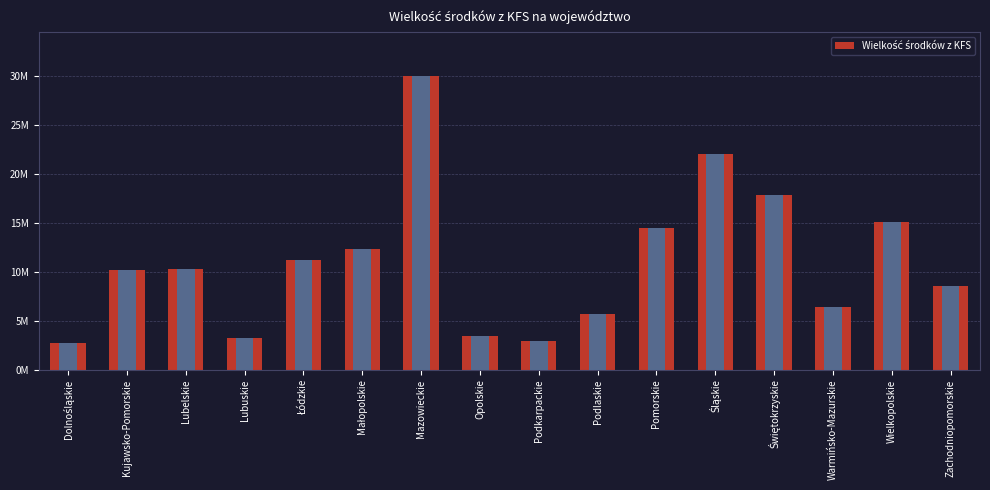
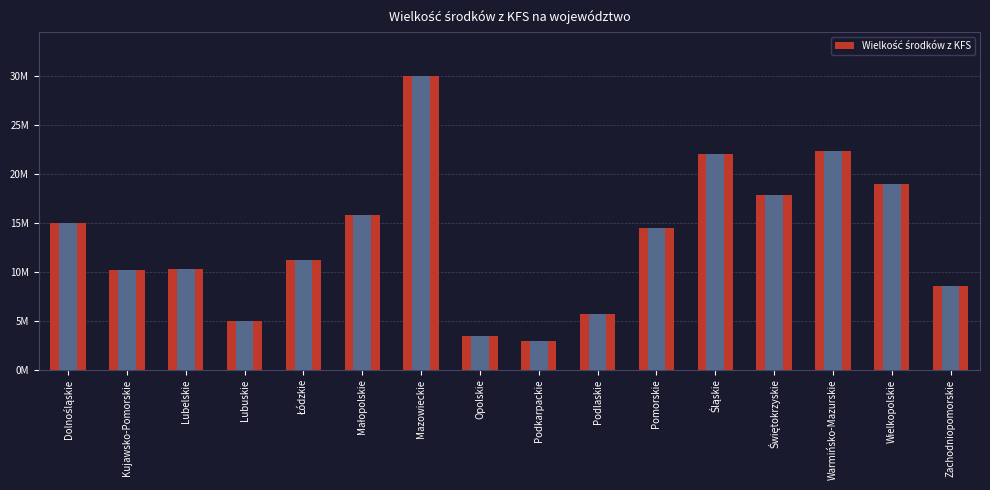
Wielkość środków z KFS, Dolnośląskie: 3000000 -> 15000000
Wielkość środków z KFS, Lubuskie: 3000000 -> 5000000
Wielkość środków z KFS, Małopolskie: 12000000 -> 16000000
Wielkość środków z KFS, Warmińsko-Mazurskie: 6000000 -> 22000000
Wielkość środków z KFS, Wielkopolskie: 15000000 -> 19000000
